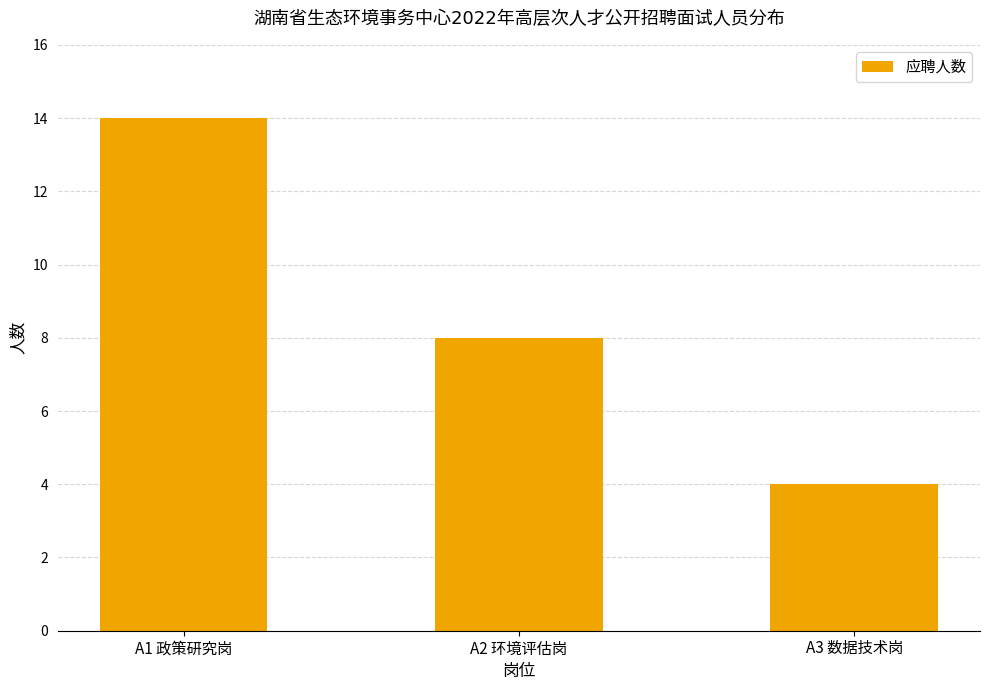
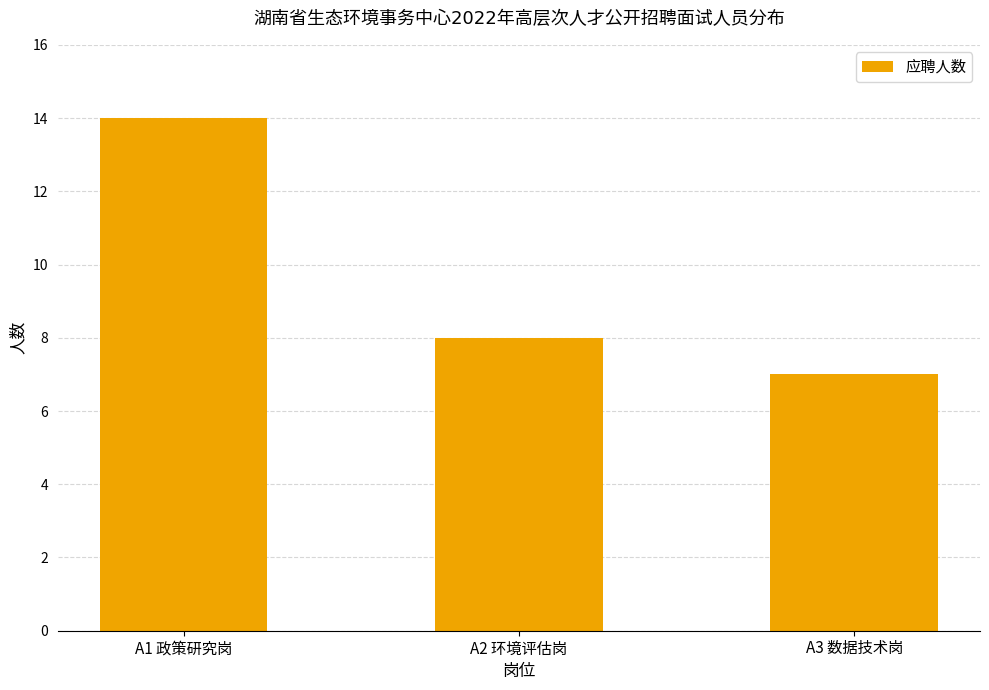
A3 数据技术岗: 4 -> 7
